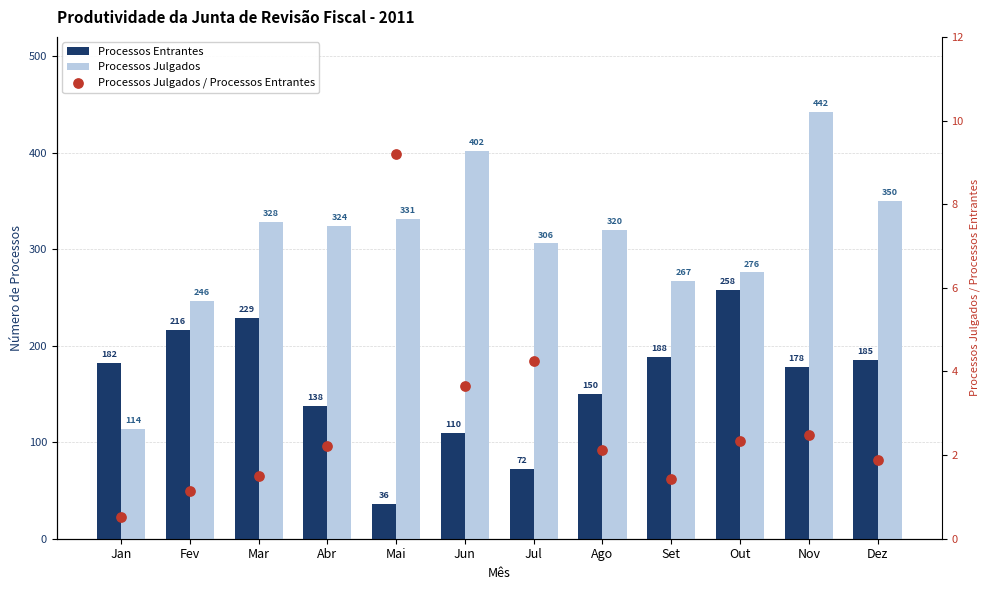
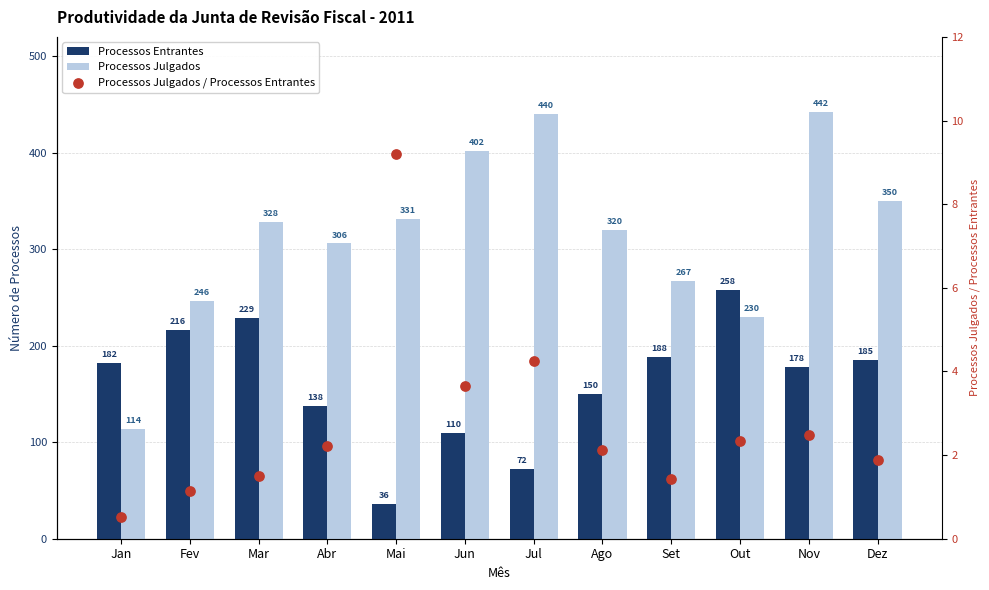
Processos Julgados, Abr: 324 -> 306
Processos Julgados, Jul: 306 -> 440
Processos Julgados, Out: 276 -> 230
